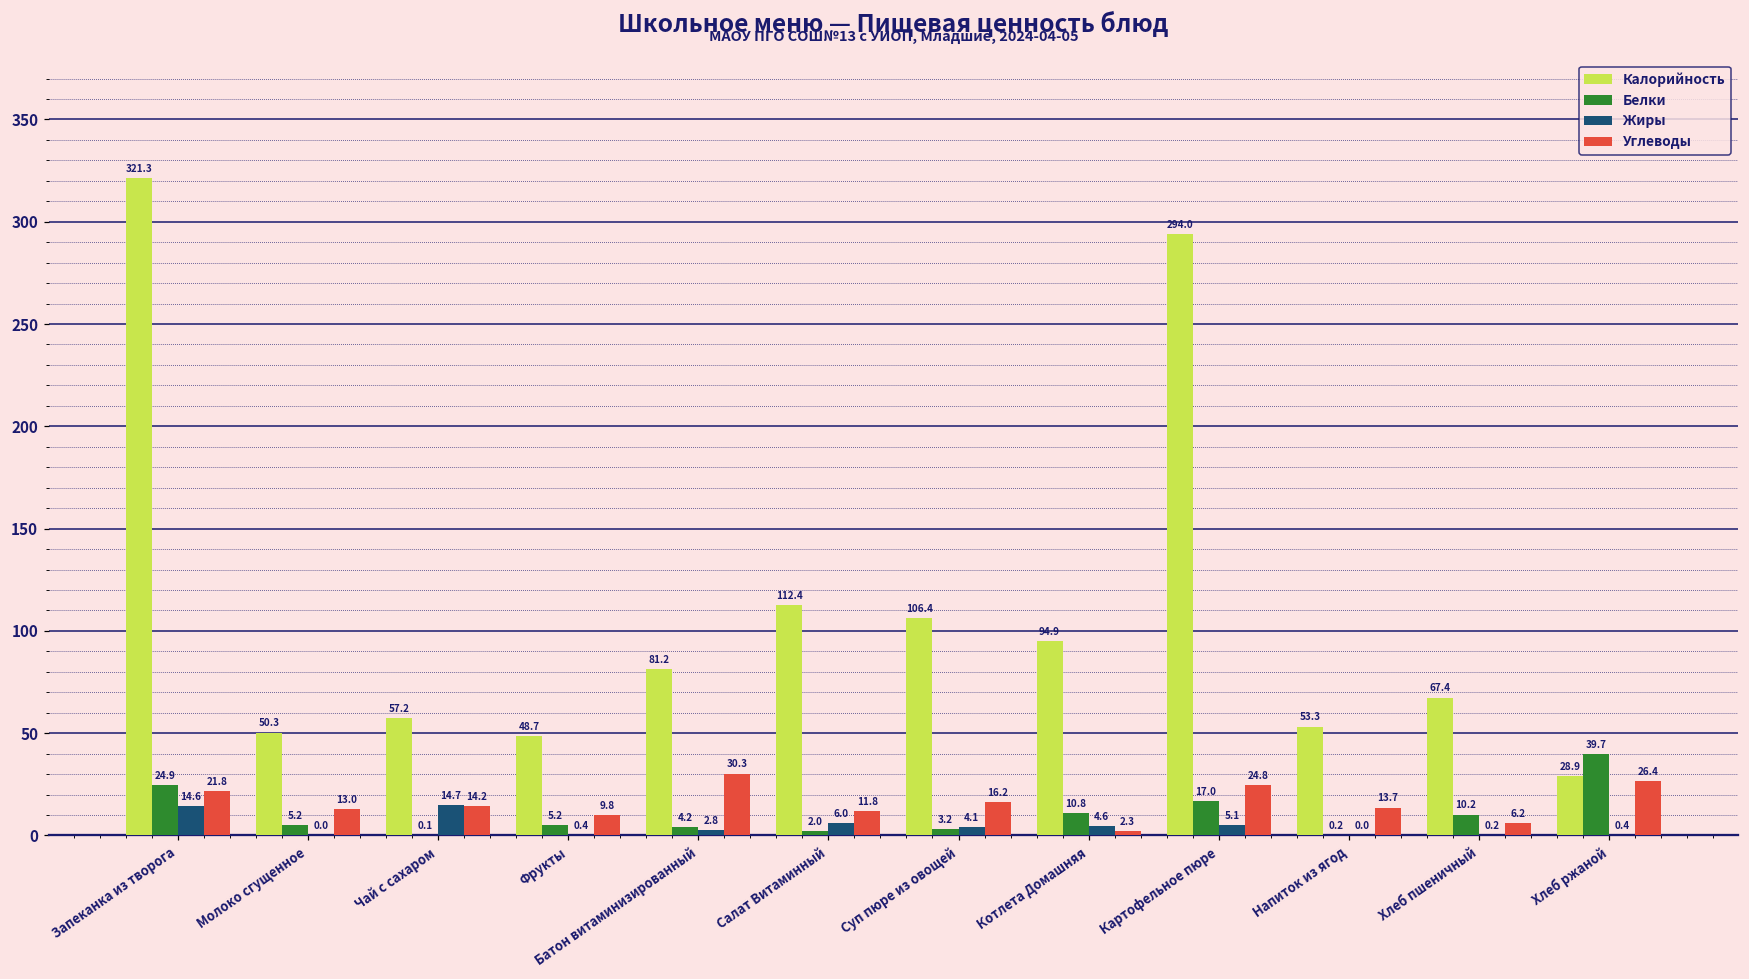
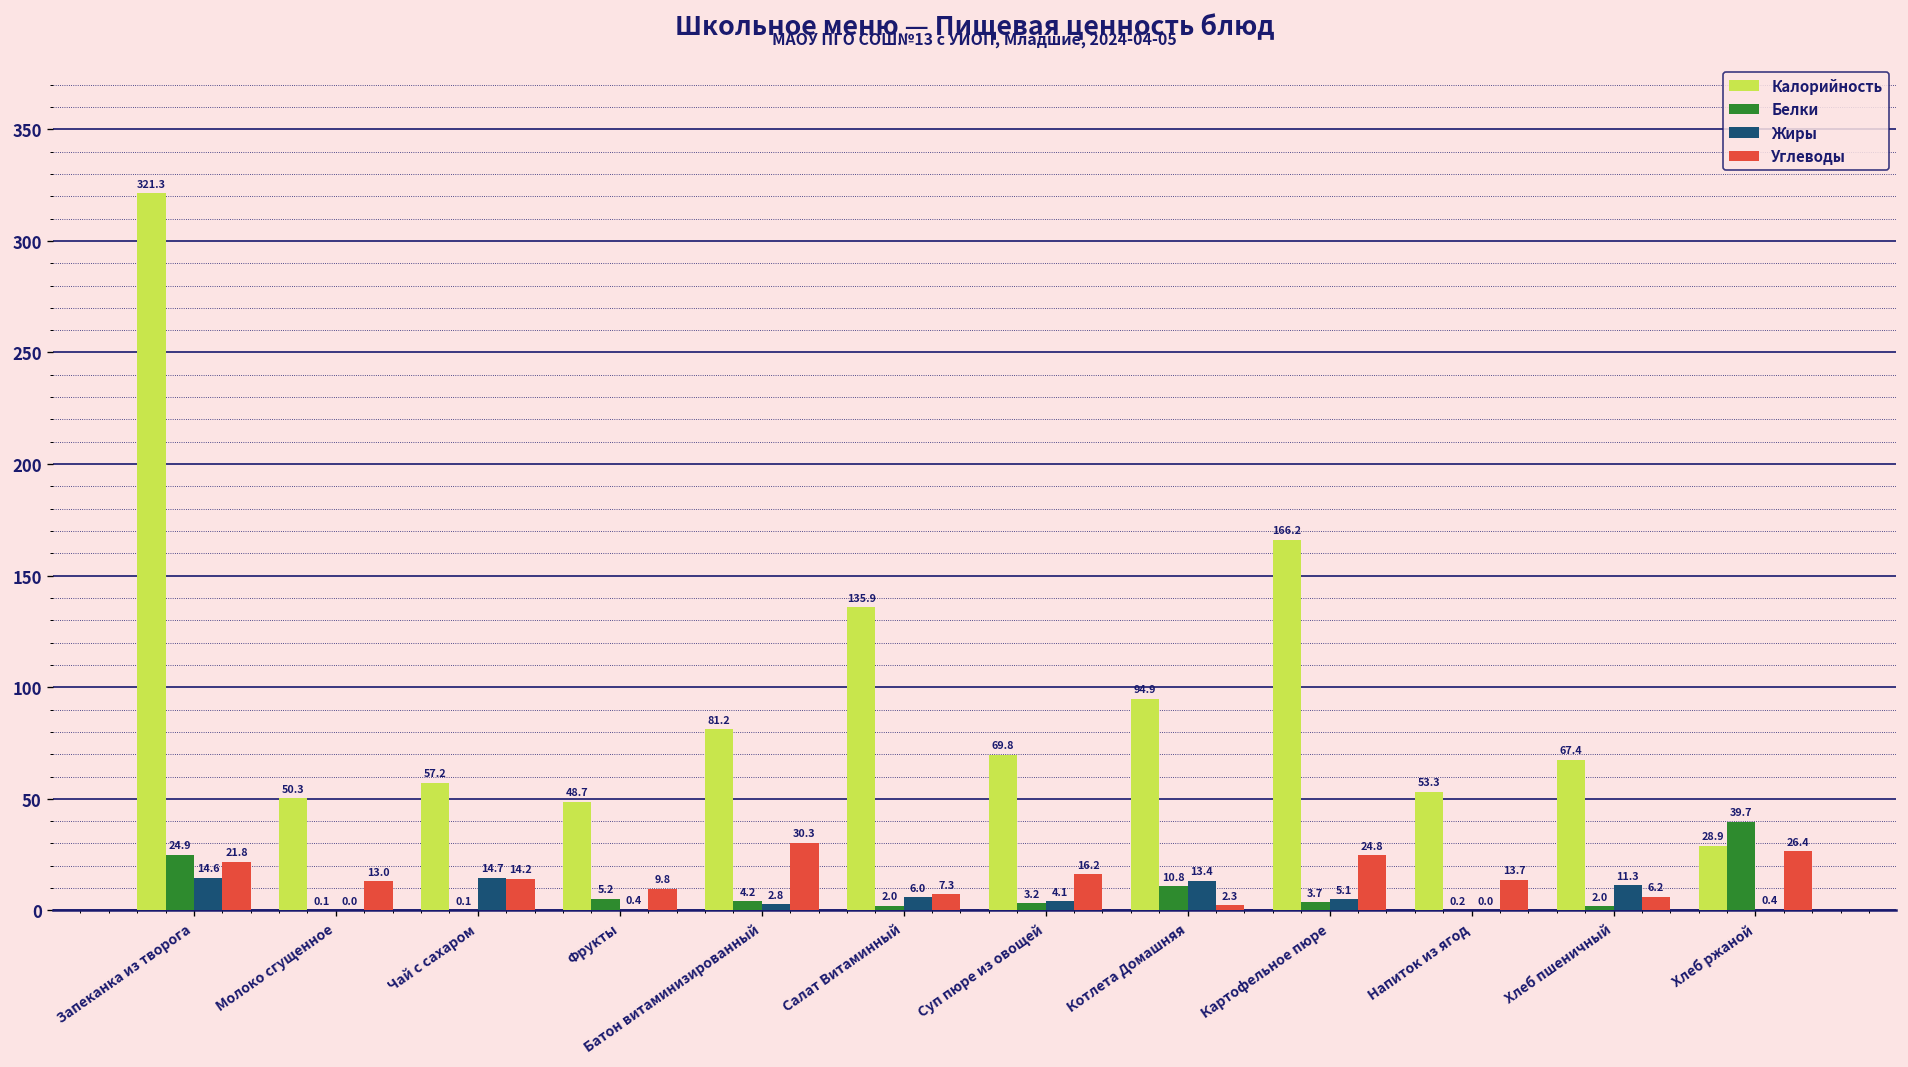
Белки, Молоко сгущенное: 5.2 -> 0.1
Калорийность, Салат Витаминный: 112.4 -> 135.9
Углеводы, Салат Витаминный: 11.8 -> 7.3
Калорийность, Суп пюре из овощей: 106.4 -> 69.8
Жиры, Котлета Домашняя: 4.6 -> 13.4
Калорийность, Картофельное пюре: 294.0 -> 166.2
Белки, Картофельное пюре: 17.0 -> 3.7
Белки, Хлеб пшеничный: 10.2 -> 2.0
Жиры, Хлеб пшеничный: 0.2 -> 11.3
